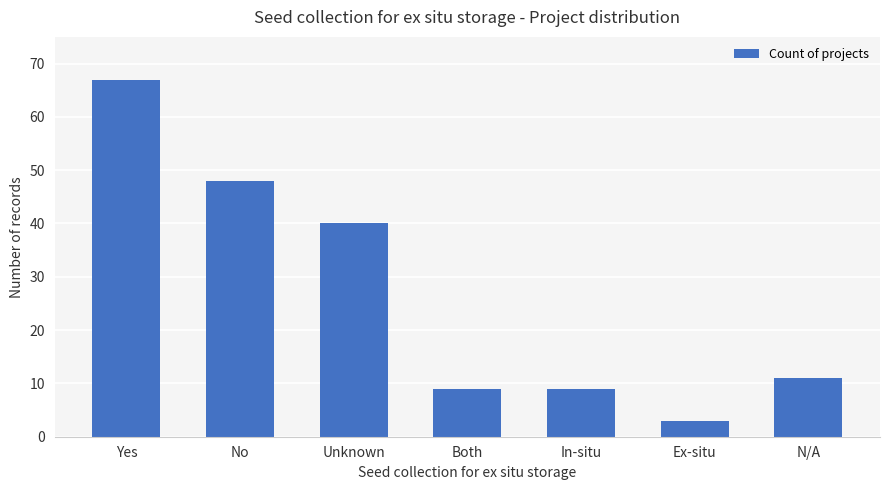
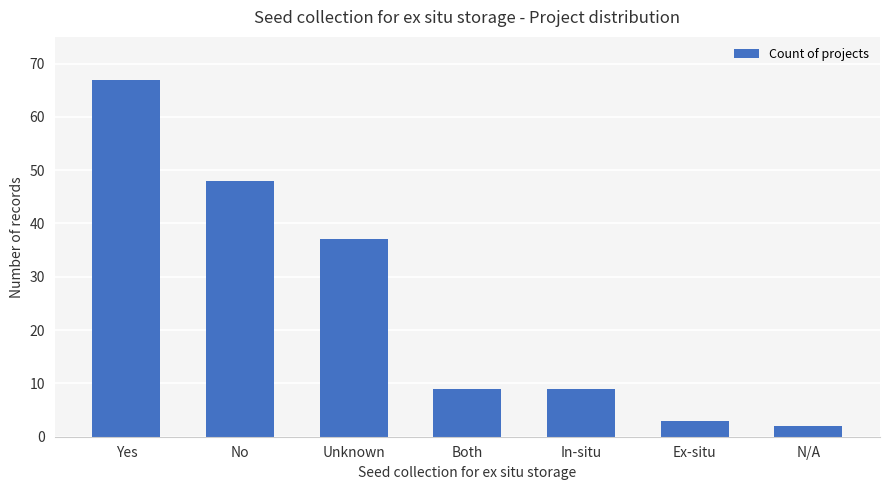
Unknown: 40 -> 37
N/A: 11 -> 2
